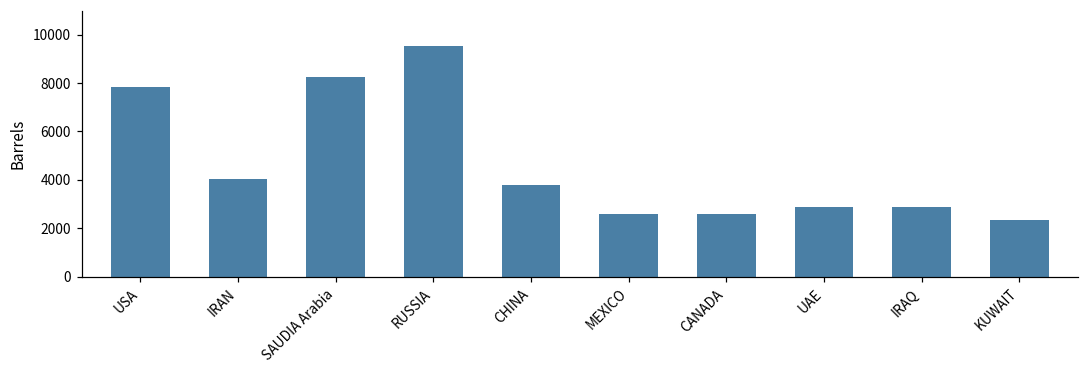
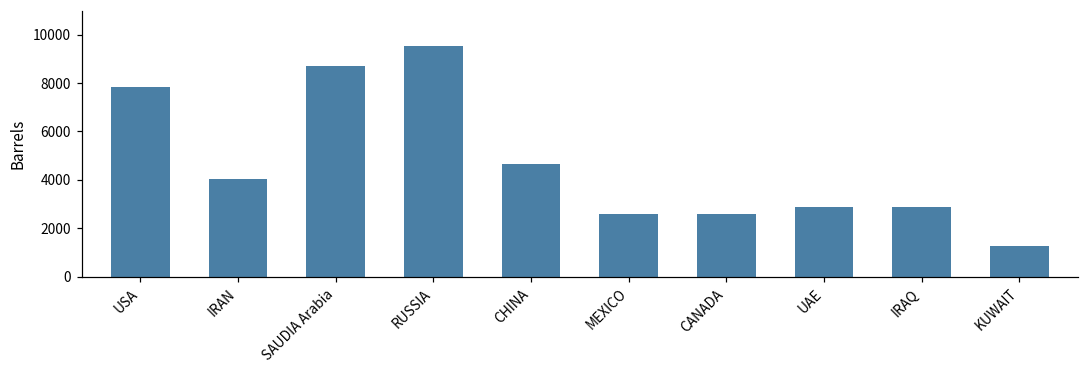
SAUDIA Arabia: 8300 -> 8700
CHINA: 3800 -> 4600
KUWAIT: 2400 -> 1300
